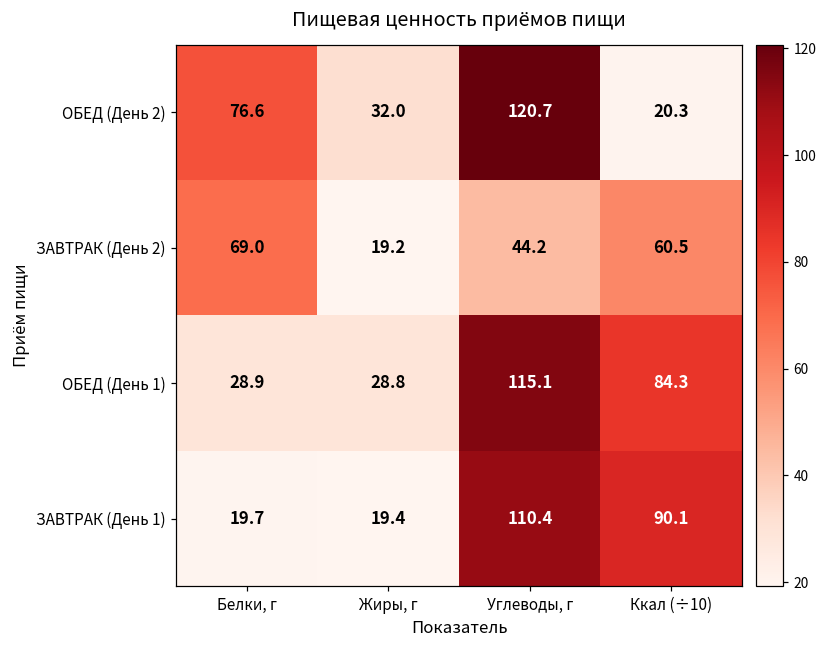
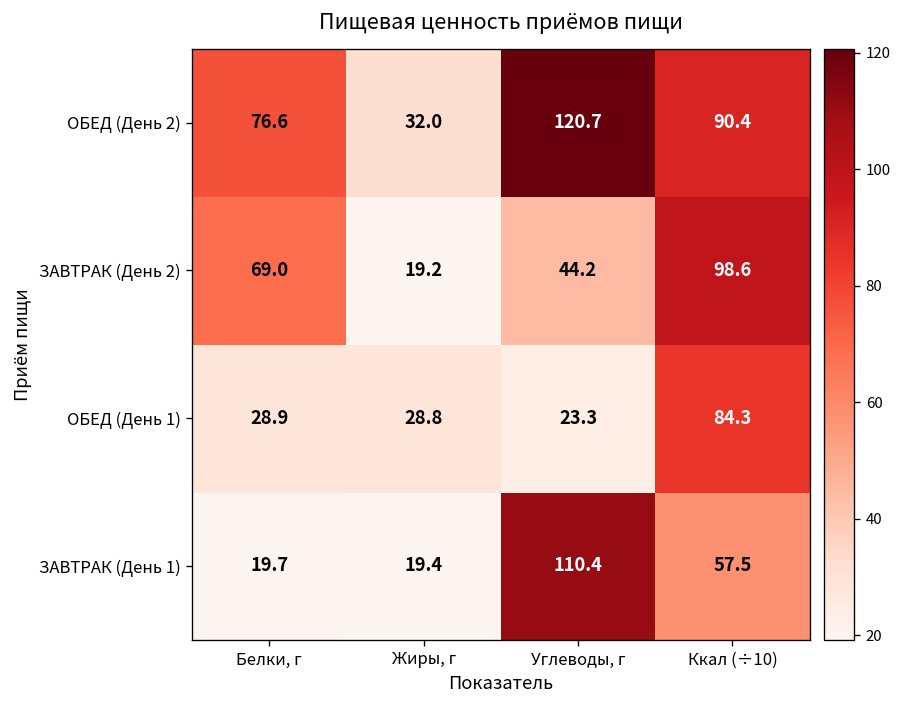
ОБЕД (День 2), Ккал (÷10): 20.3 -> 90.4
ЗАВТРАК (День 2), Ккал (÷10): 60.5 -> 98.6
ОБЕД (День 1), Углеводы, г: 115.1 -> 23.3
ЗАВТРАК (День 1), Ккал (÷10): 90.1 -> 57.5
